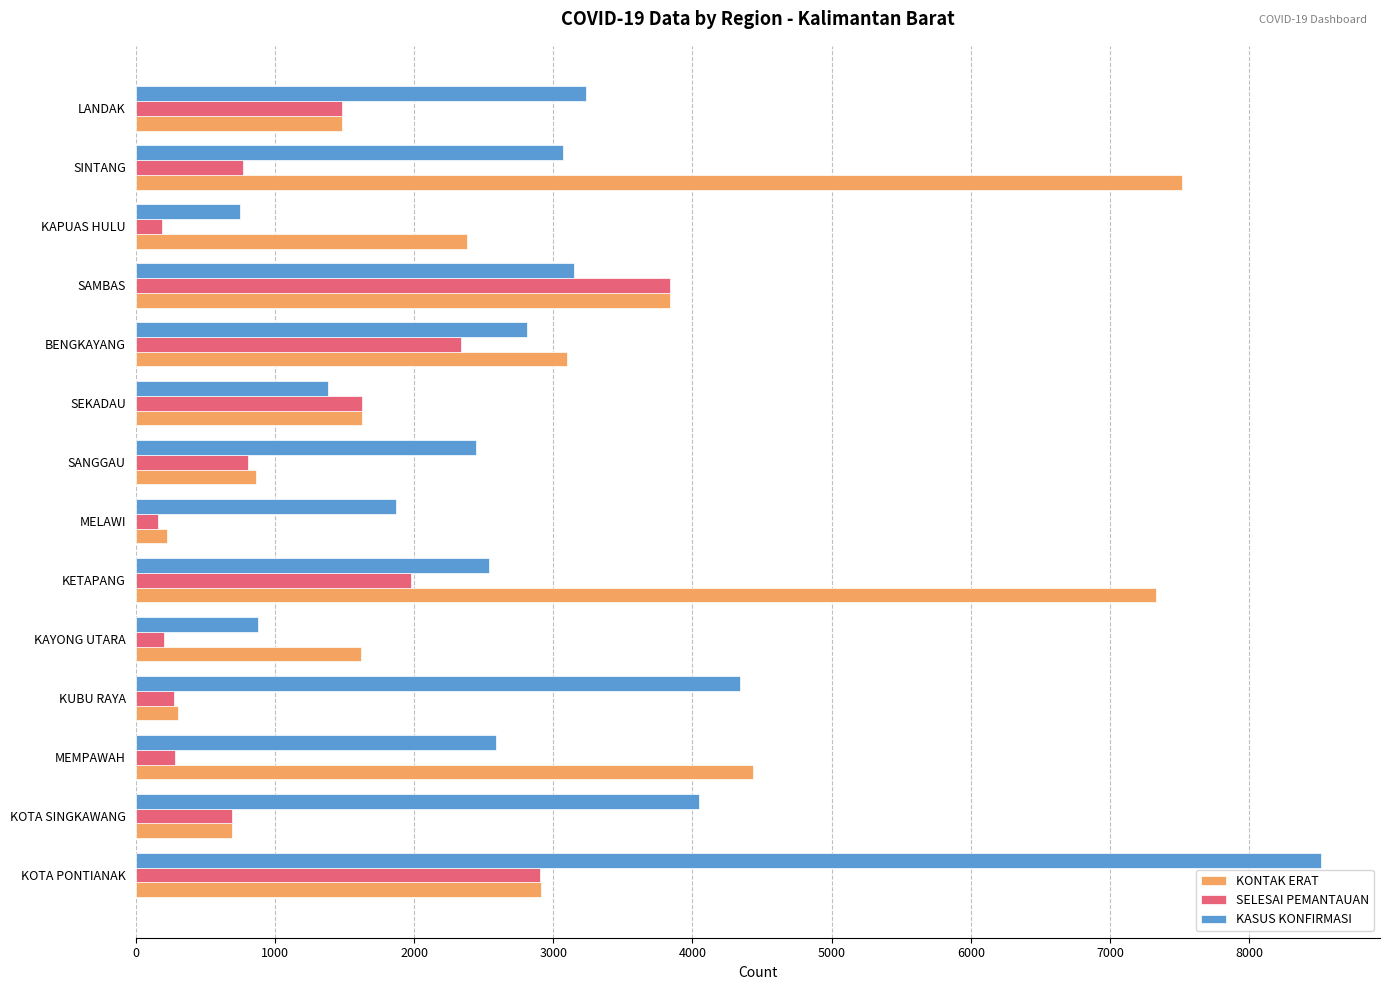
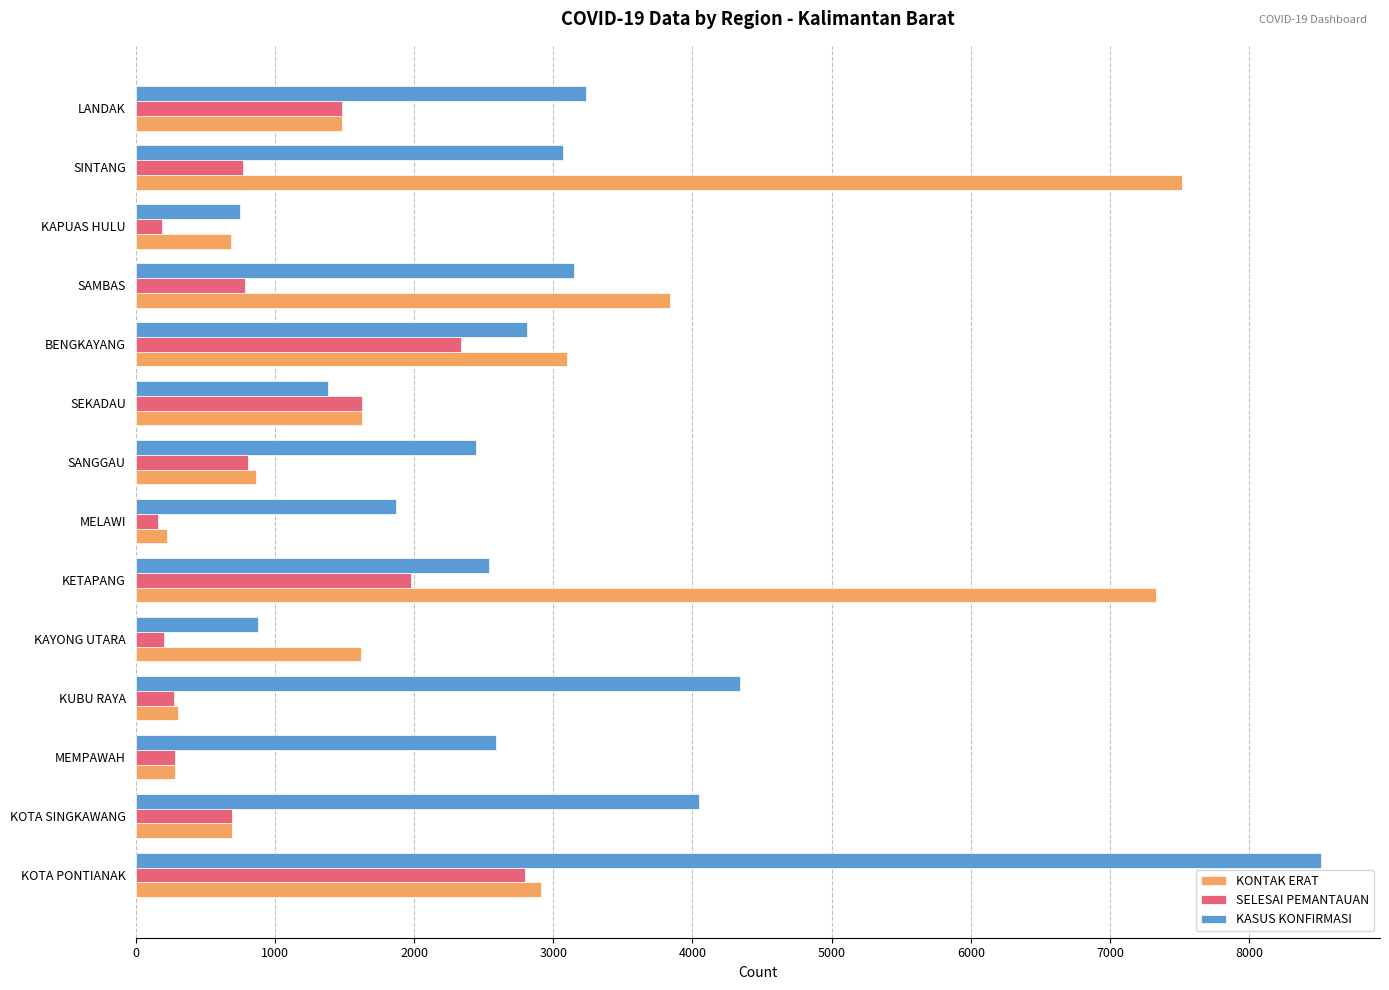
KONTAK ERAT, KAPUAS HULU: 2380 -> 690
SELESAI PEMANTAUAN, SAMBAS: 3840 -> 780
KONTAK ERAT, MEMPAWAH: 4440 -> 280
SELESAI PEMANTAUAN, KOTA PONTIANAK: 2900 -> 2800
